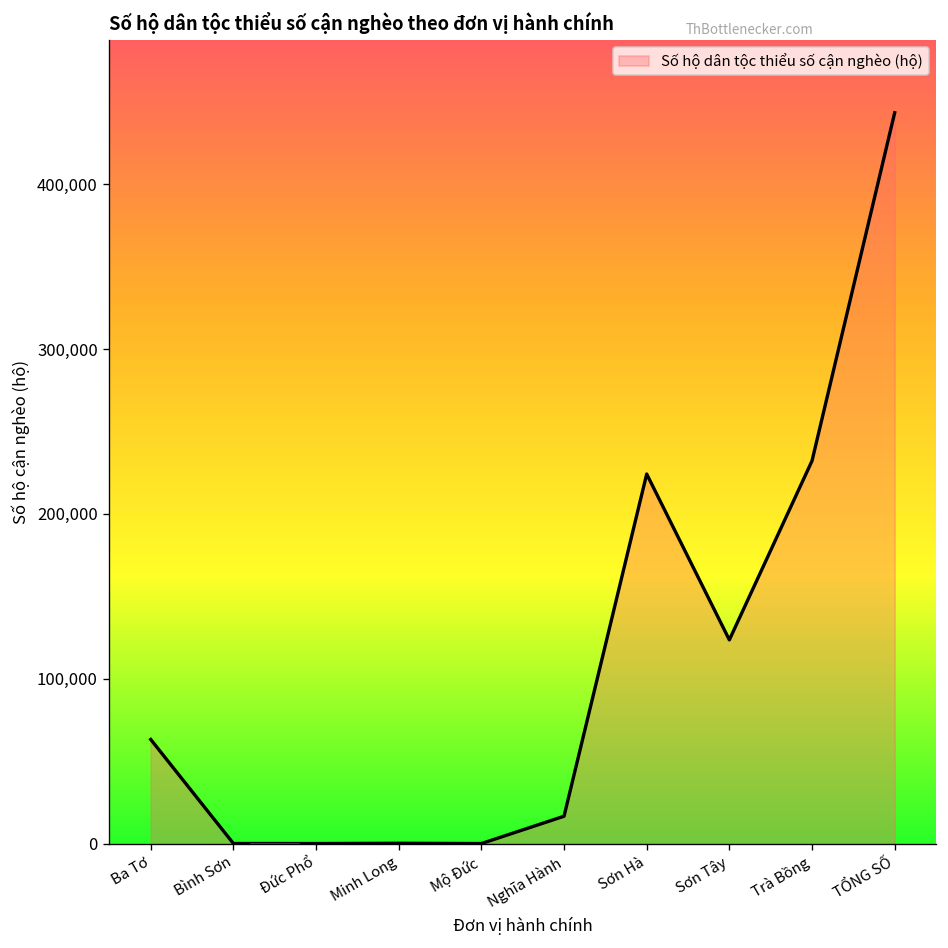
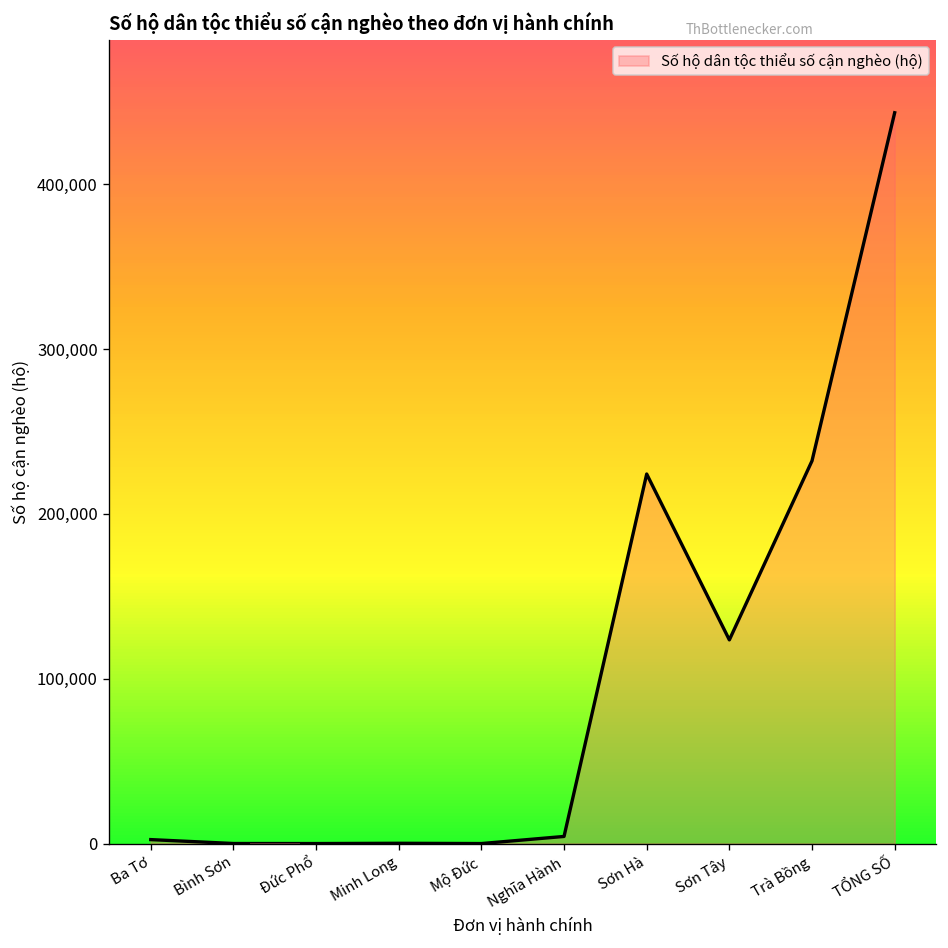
Ba Tơ: 63,000 -> 2,000
Nghĩa Hành: 17,000 -> 4,000
